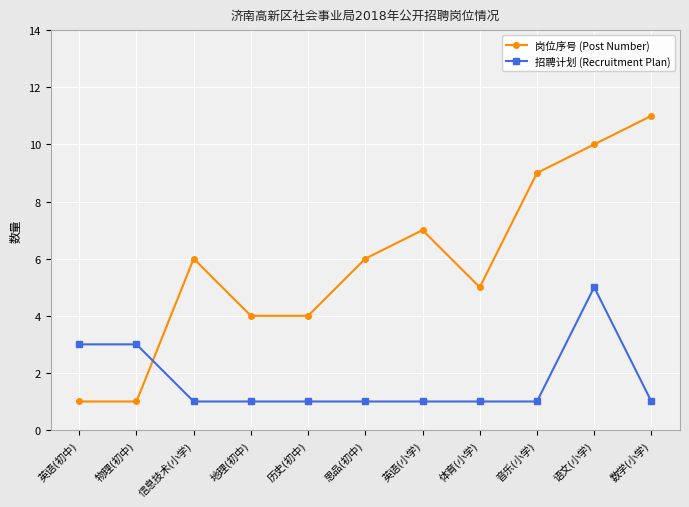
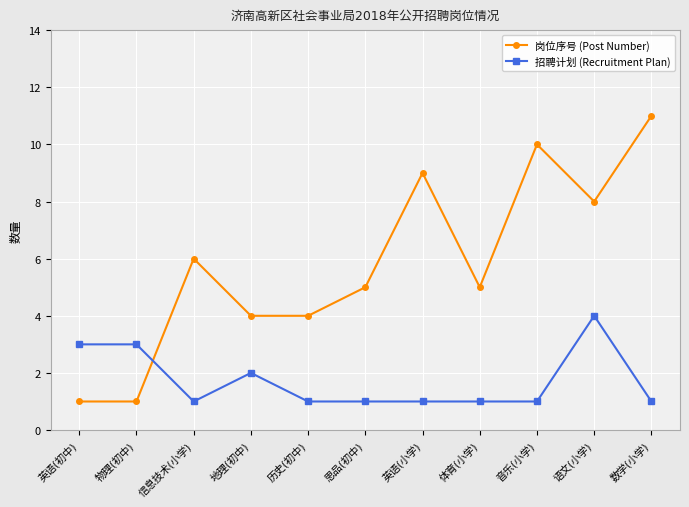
招聘计划 (Recruitment Plan), 地理(初中): 1 -> 2
岗位序号 (Post Number), 思品(初中): 6 -> 5
岗位序号 (Post Number), 英语(小学): 7 -> 9
岗位序号 (Post Number), 音乐(小学): 9 -> 10
岗位序号 (Post Number), 语文(小学): 10 -> 8
招聘计划 (Recruitment Plan), 语文(小学): 5 -> 4
